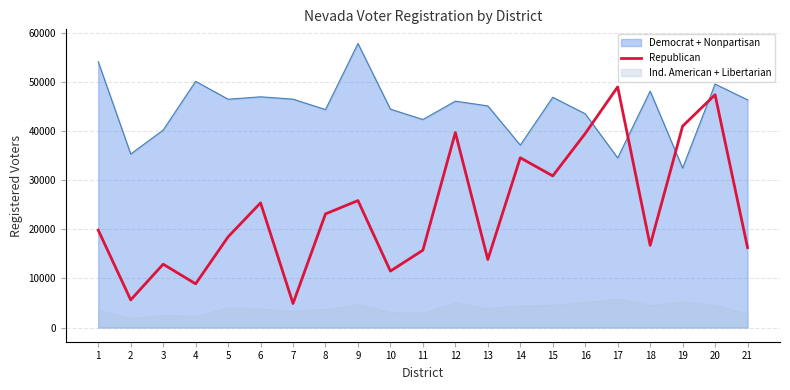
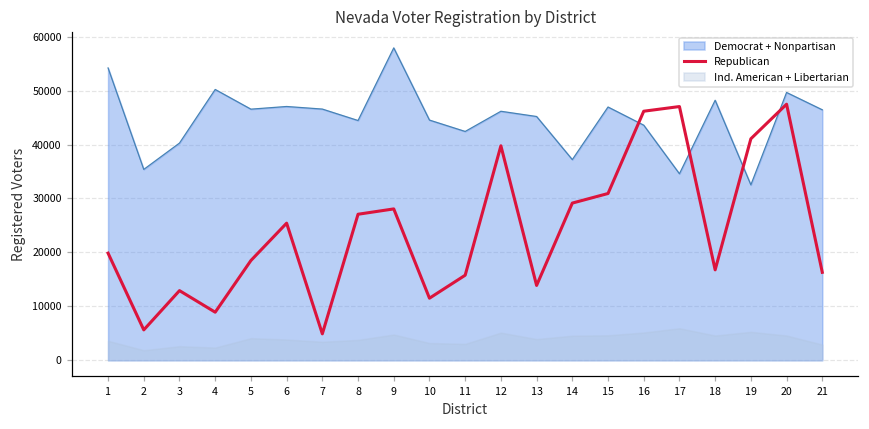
Republican, 8: 23000 -> 27000
Republican, 9: 26000 -> 28000
Republican, 14: 35000 -> 29000
Republican, 16: 40000 -> 46000
Republican, 17: 49000 -> 47000
